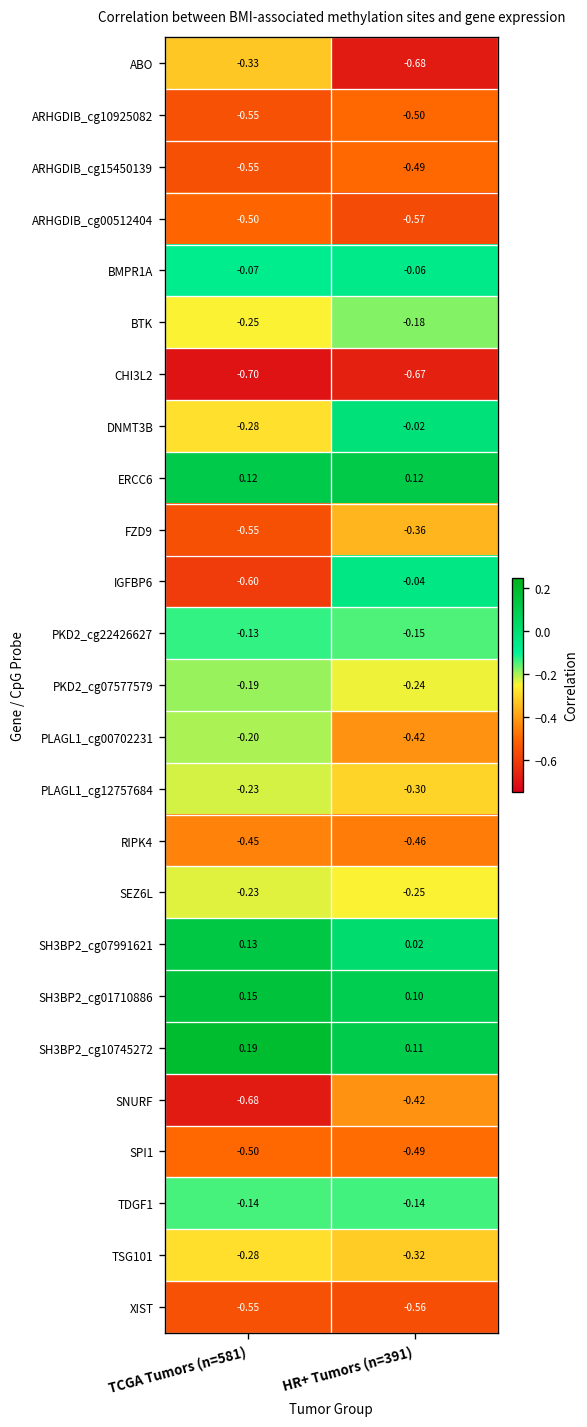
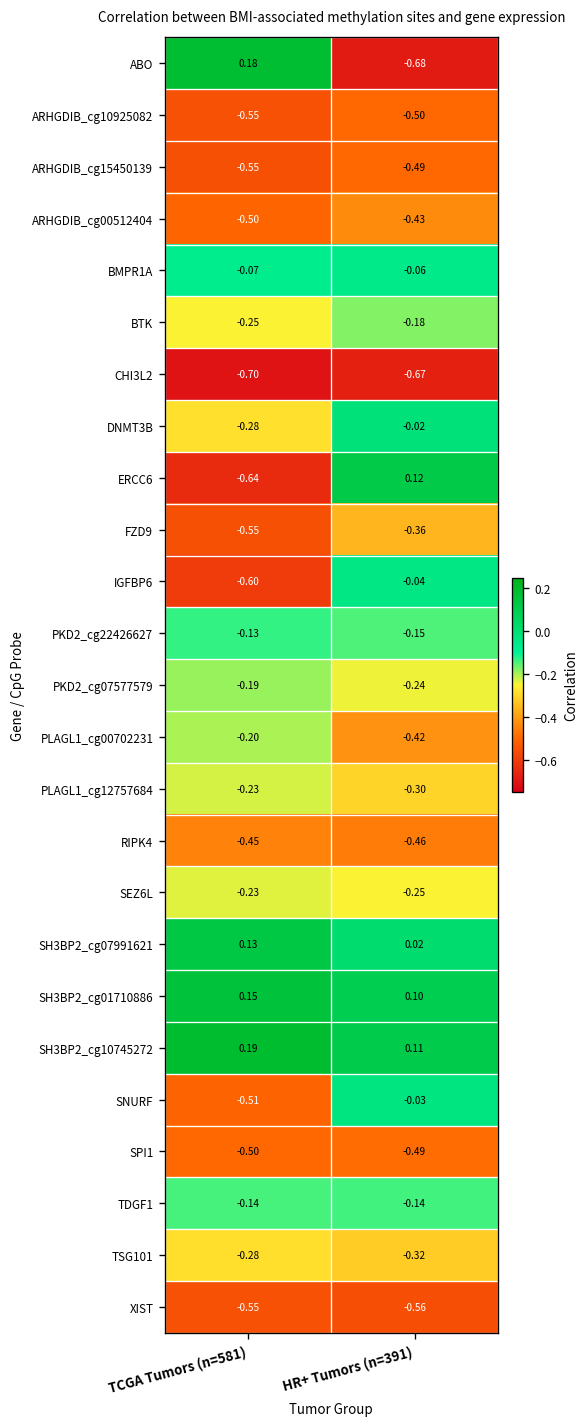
ABO, TCGA Tumors (n=581): -0.33 -> 0.18
ARHGDIB_cg00512404, HR+ Tumors (n=391): -0.57 -> -0.43
ERCC6, TCGA Tumors (n=581): 0.12 -> -0.64
SNURF, TCGA Tumors (n=581): -0.68 -> -0.51
SNURF, HR+ Tumors (n=391): -0.42 -> -0.03
